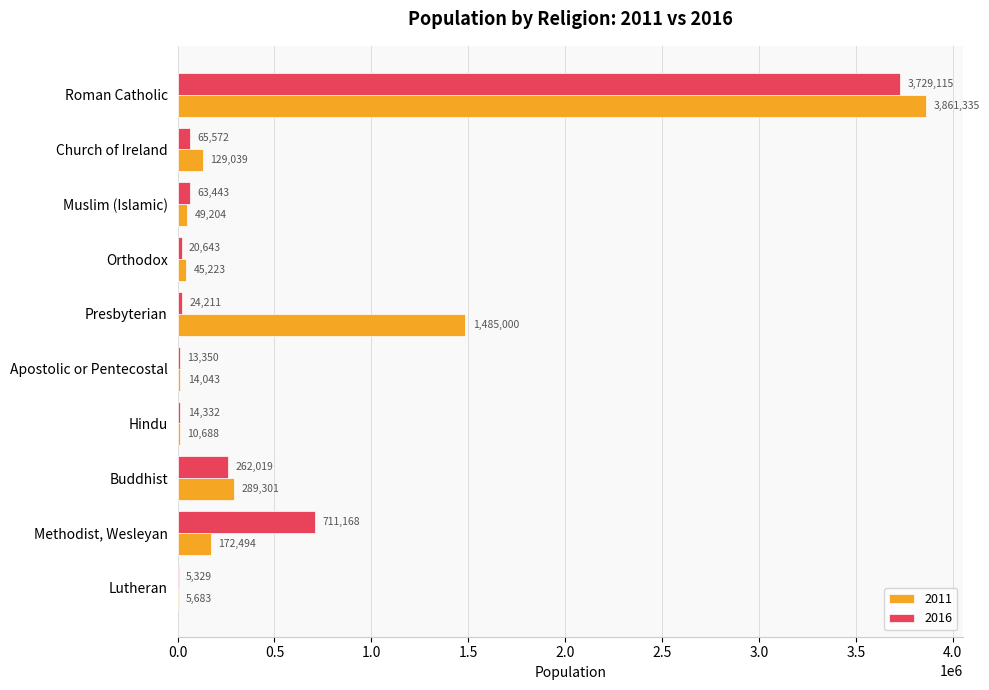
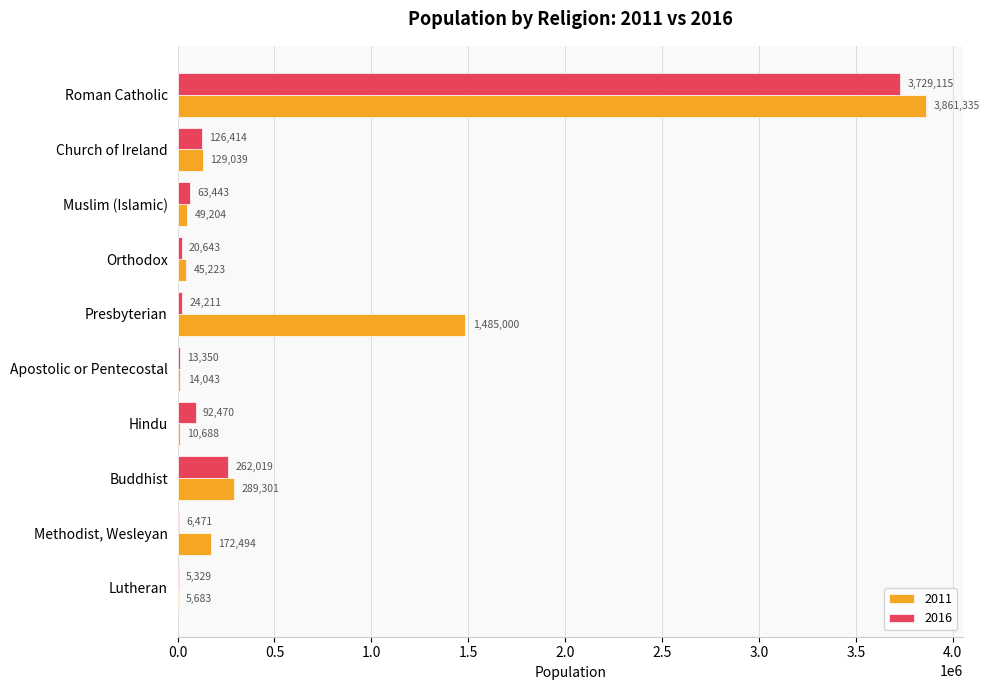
2016, Church of Ireland: 65,572 -> 126,414
2016, Hindu: 14,332 -> 92,470
2016, Methodist, Wesleyan: 711,168 -> 6,471
